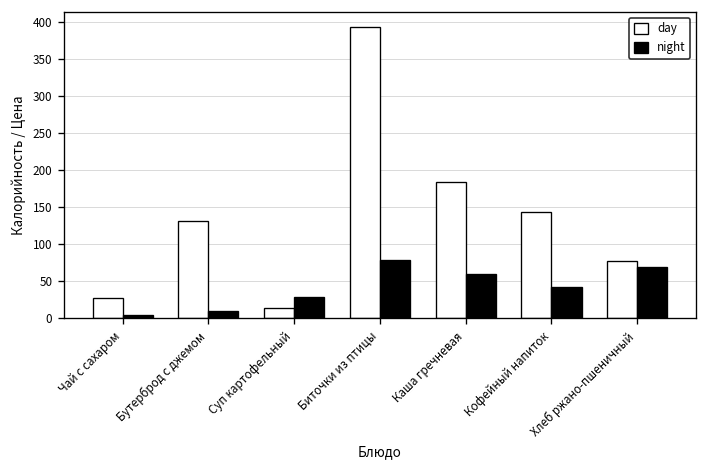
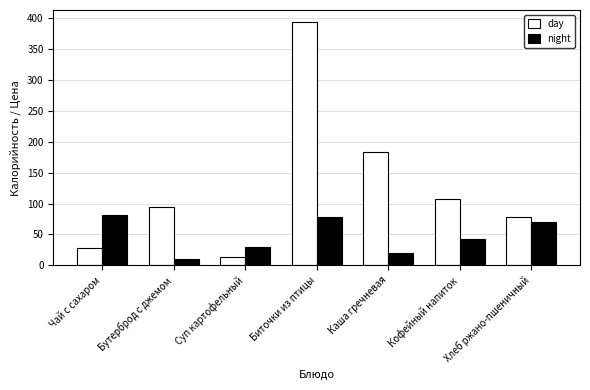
night, Чай с сахаром: 10 -> 80
day, Бутерброд с джемом: 130 -> 90
night, Каша гречневая: 60 -> 20
day, Кофейный напиток: 140 -> 110
